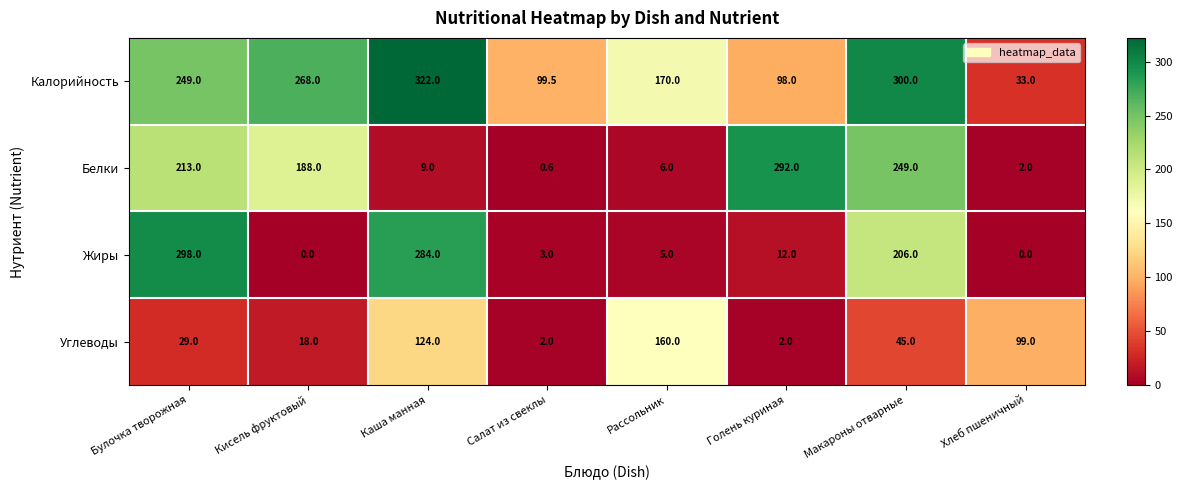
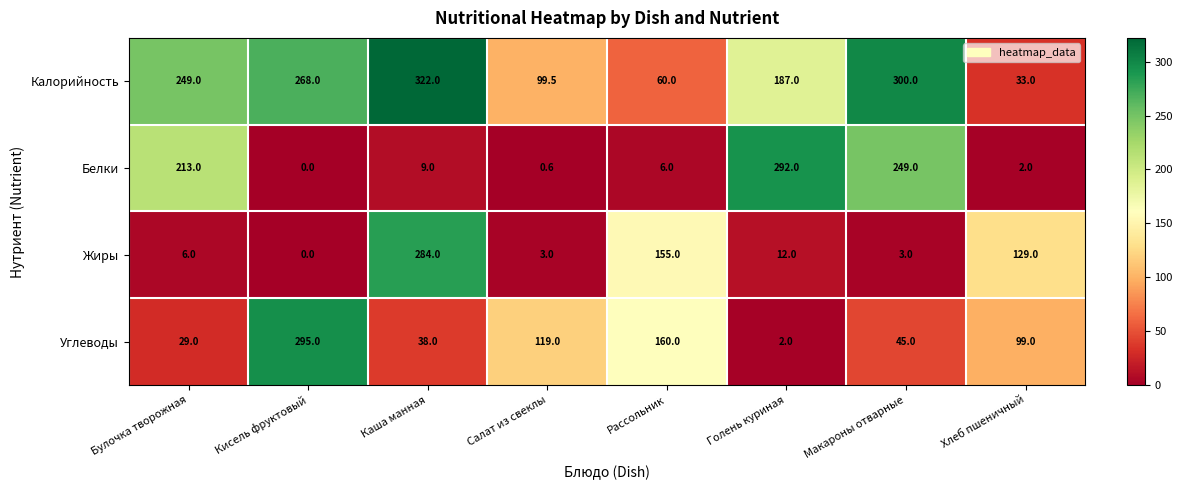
Калорийность, Рассольник: 170.0 -> 60.0
Калорийность, Голень куриная: 98.0 -> 187.0
Белки, Кисель фруктовый: 188.0 -> 0.0
Жиры, Булочка творожная: 298.0 -> 6.0
Жиры, Рассольник: 5.0 -> 155.0
Жиры, Макароны отварные: 206.0 -> 3.0
Жиры, Хлеб пшеничный: 0.0 -> 129.0
Углеводы, Кисель фруктовый: 18.0 -> 295.0
Углеводы, Каша манная: 124.0 -> 38.0
Углеводы, Салат из свеклы: 2.0 -> 119.0
